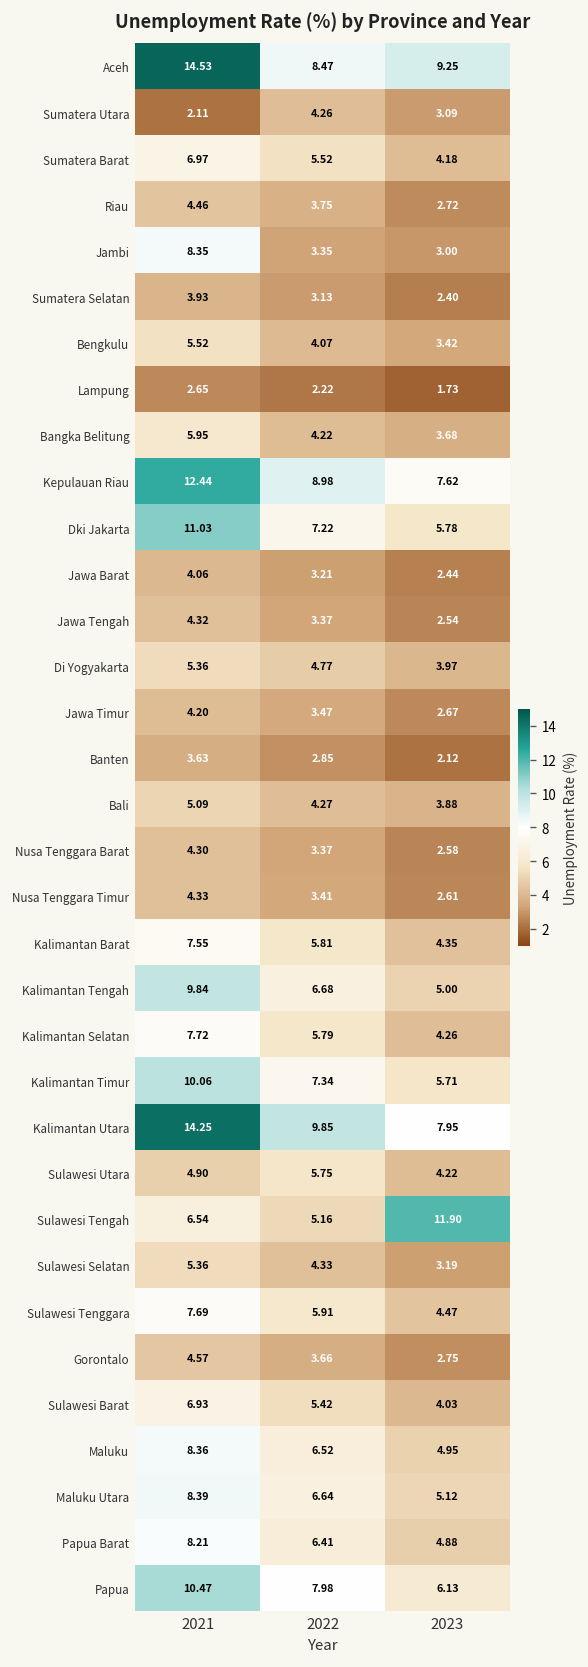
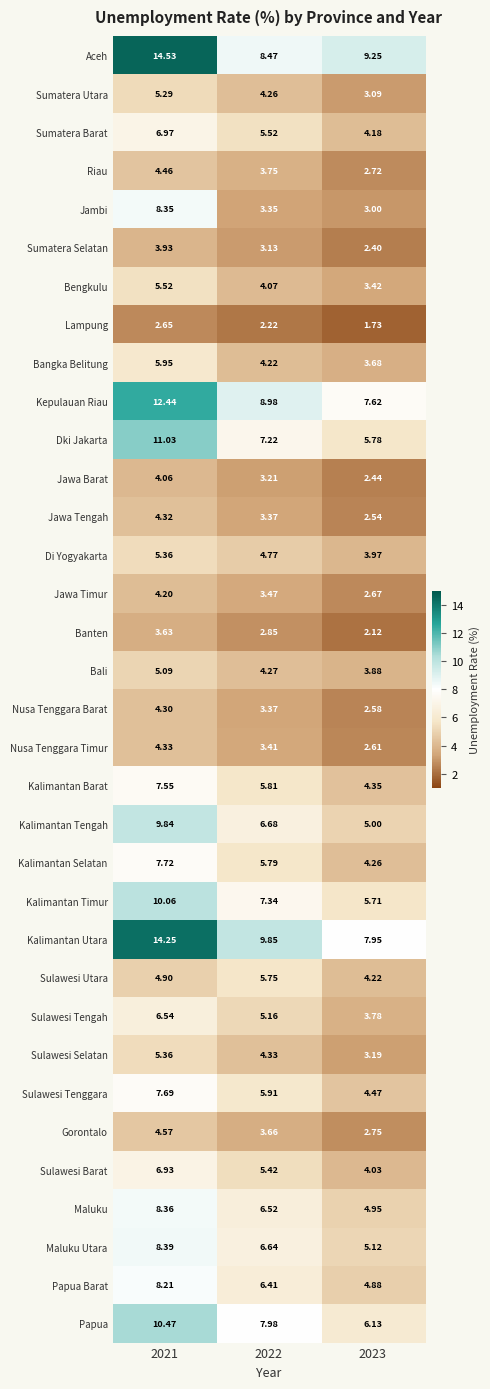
Sumatera Utara, 2021: 2.11 -> 5.29
Sulawesi Tengah, 2023: 11.90 -> 3.78
